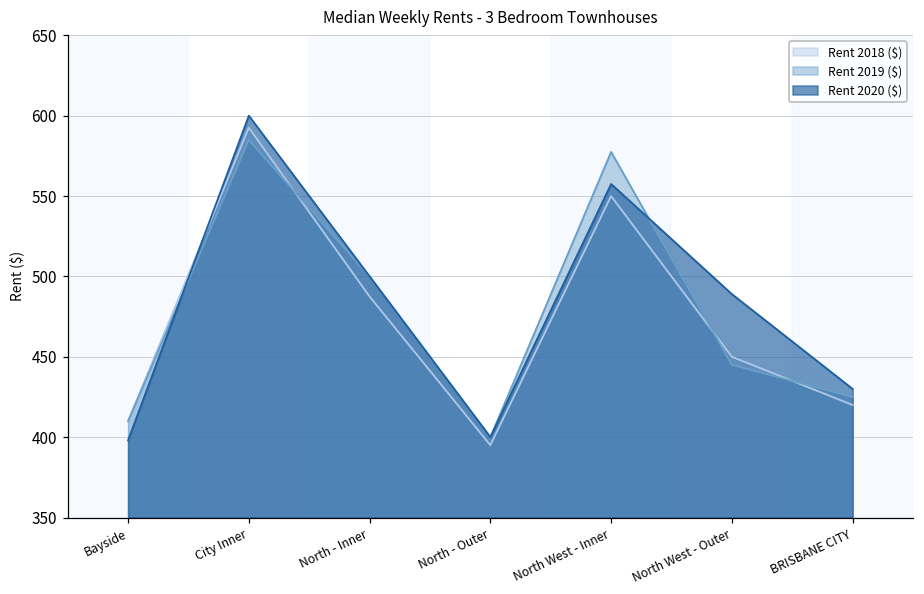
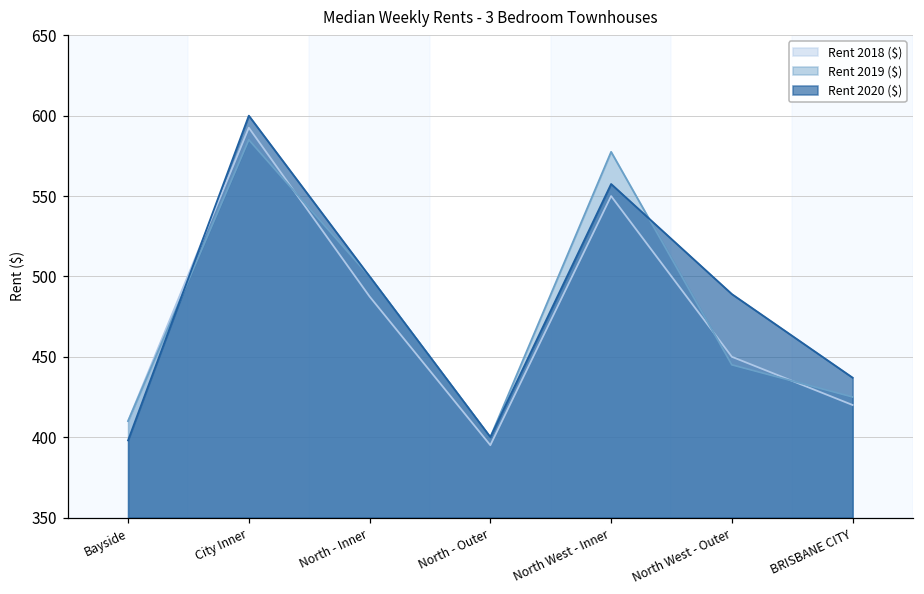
Rent 2020 ($), BRISBANE CITY: 430 -> 437
